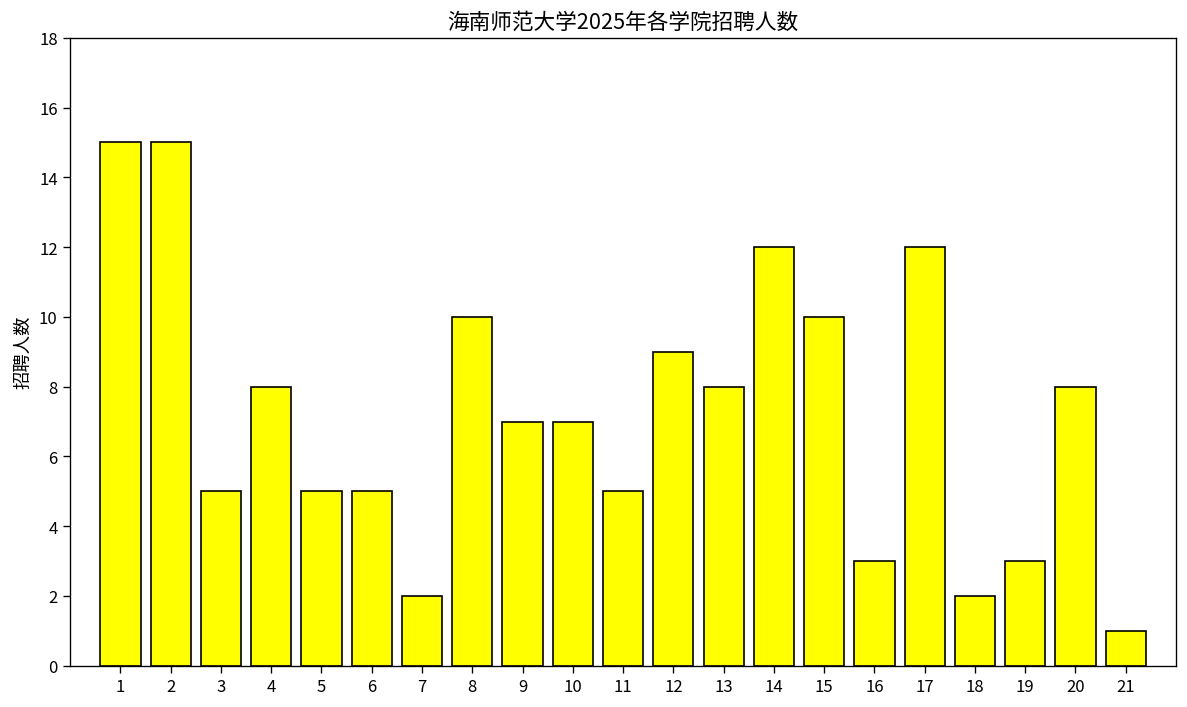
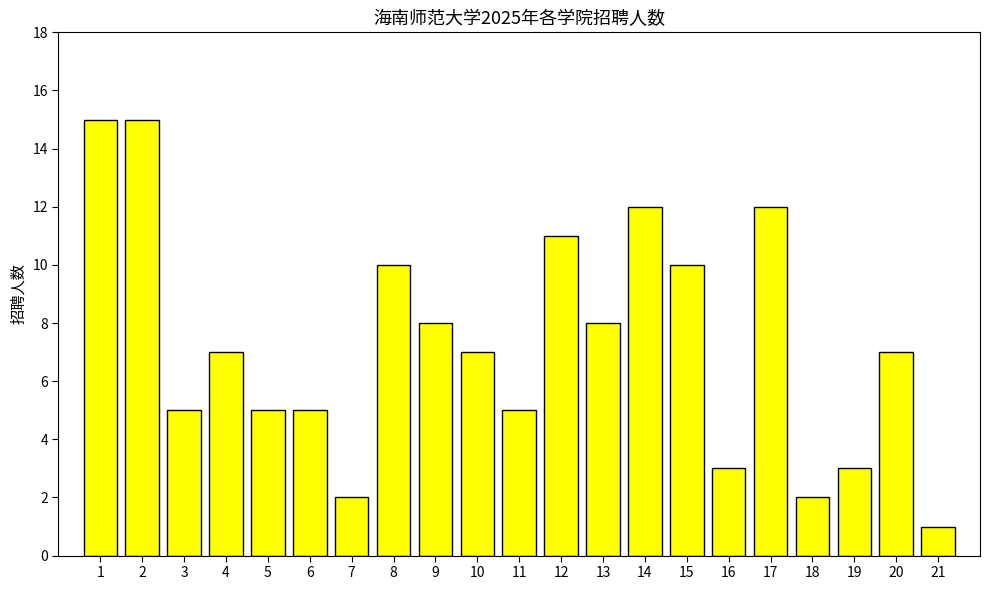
4: 8 -> 7
9: 7 -> 8
12: 9 -> 11
20: 8 -> 7
